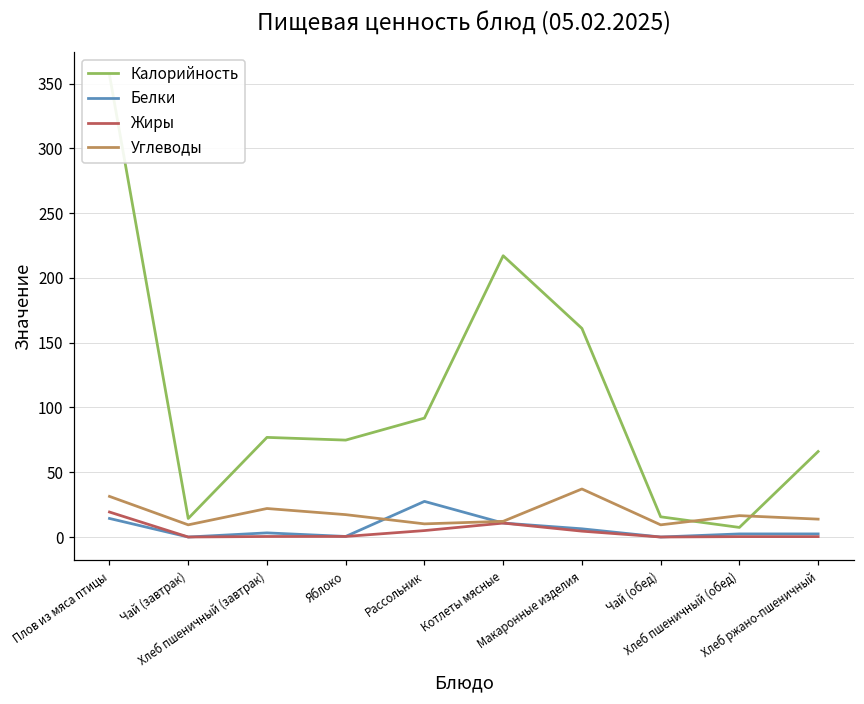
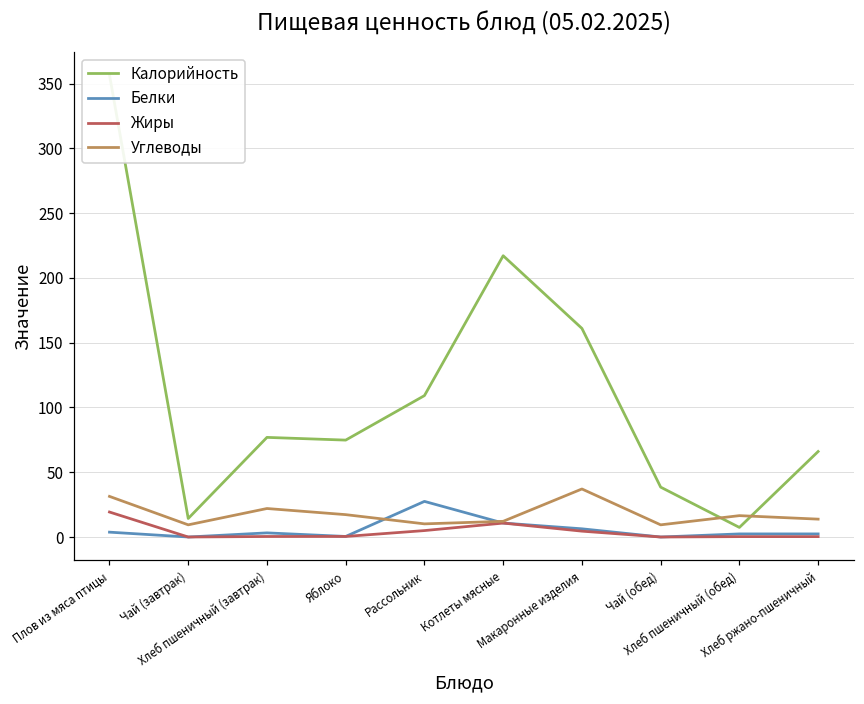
Белки, Плов из мяса птицы: 14 -> 4
Калорийность, Рассольник: 92 -> 109
Калорийность, Чай (обед): 16 -> 39
